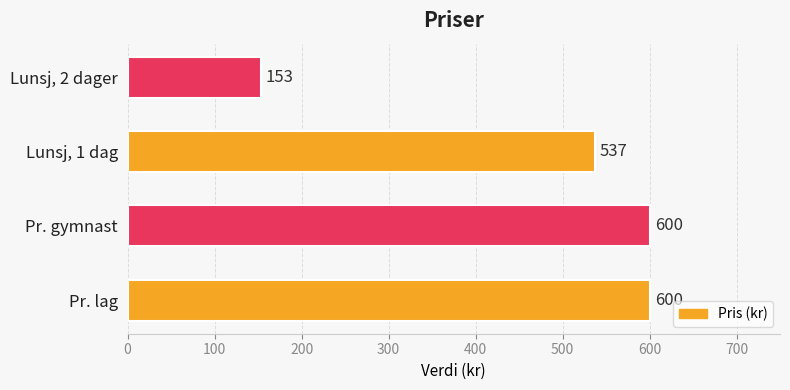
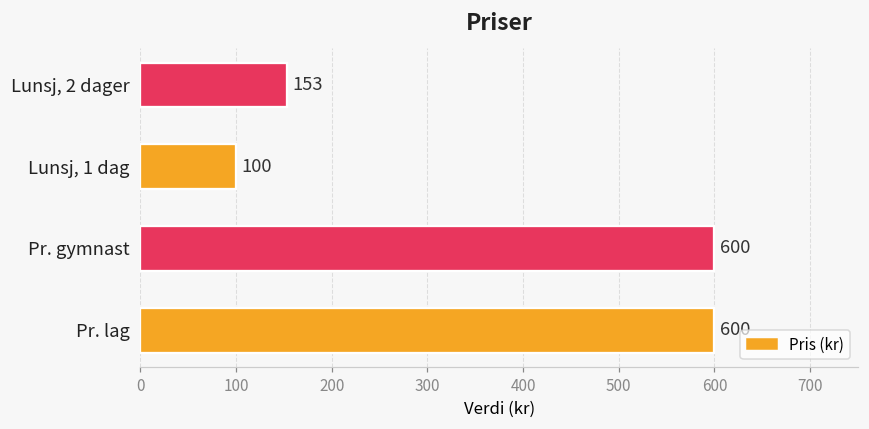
Lunsj, 1 dag: 537 -> 100
